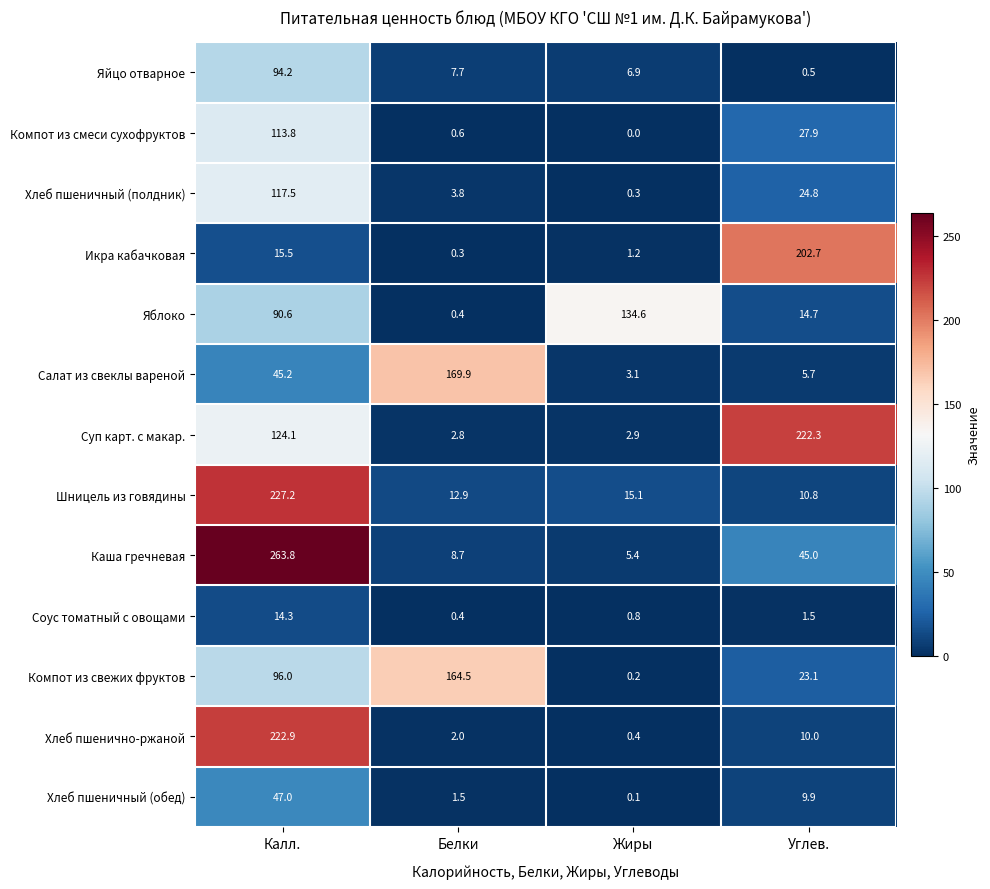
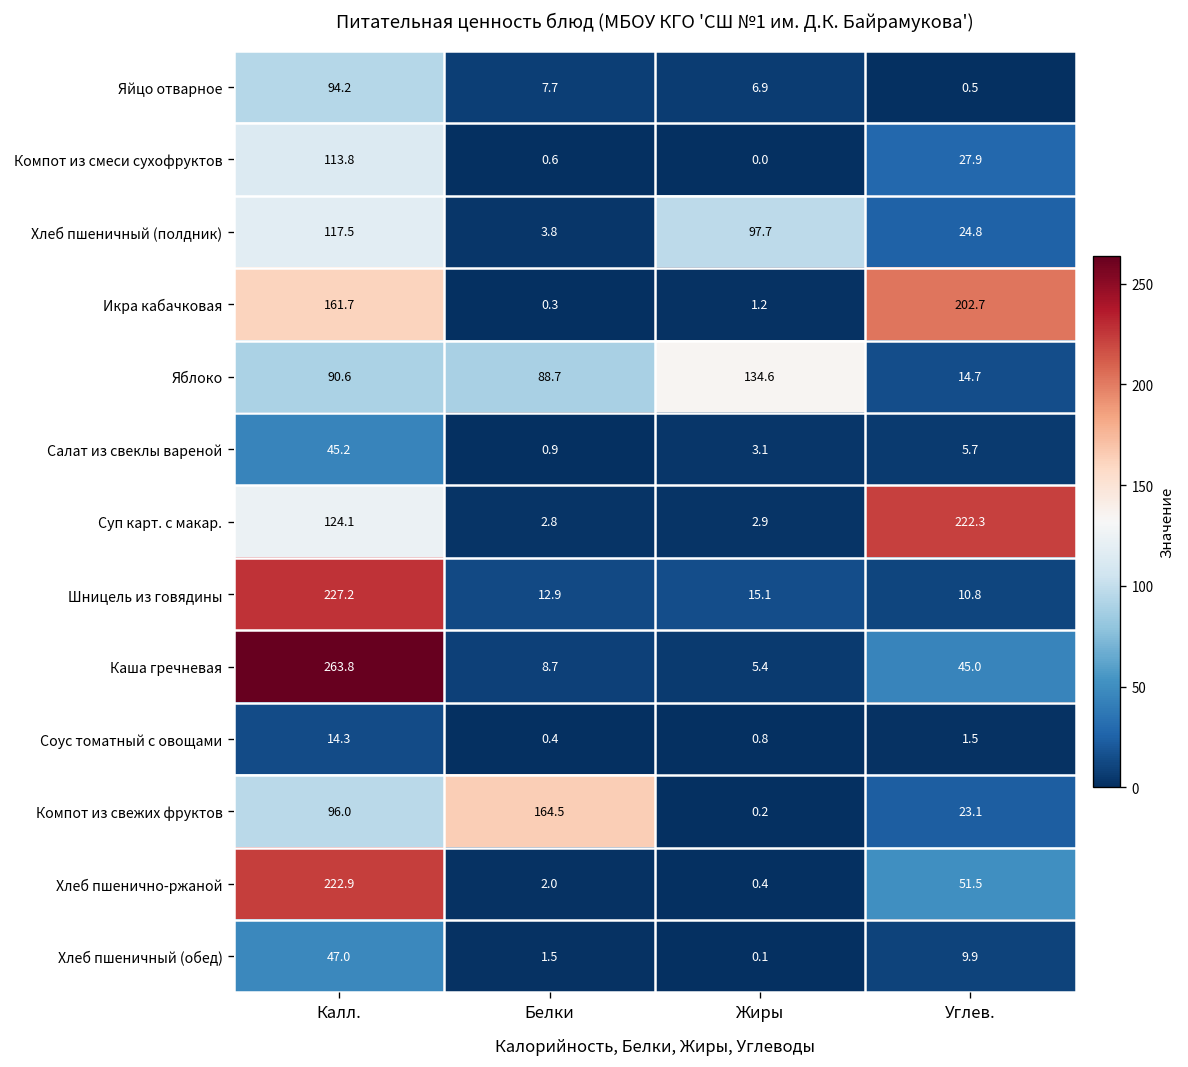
Хлеб пшеничный (полдник), Жиры: 0.3 -> 97.7
Икра кабачковая, Калл.: 15.5 -> 161.7
Яблоко, Белки: 0.4 -> 88.7
Салат из свеклы вареной, Белки: 169.9 -> 0.9
Хлеб пшенично-ржаной, Углев.: 10.0 -> 51.5
